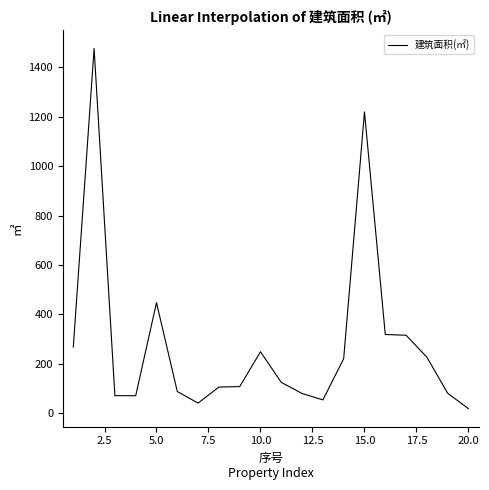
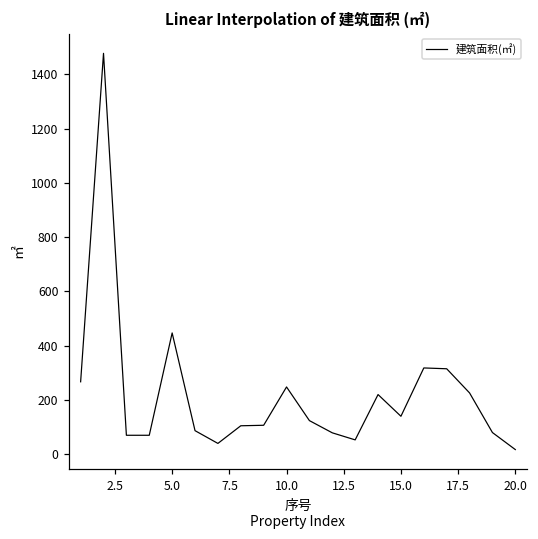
15.0: 1220 -> 140
